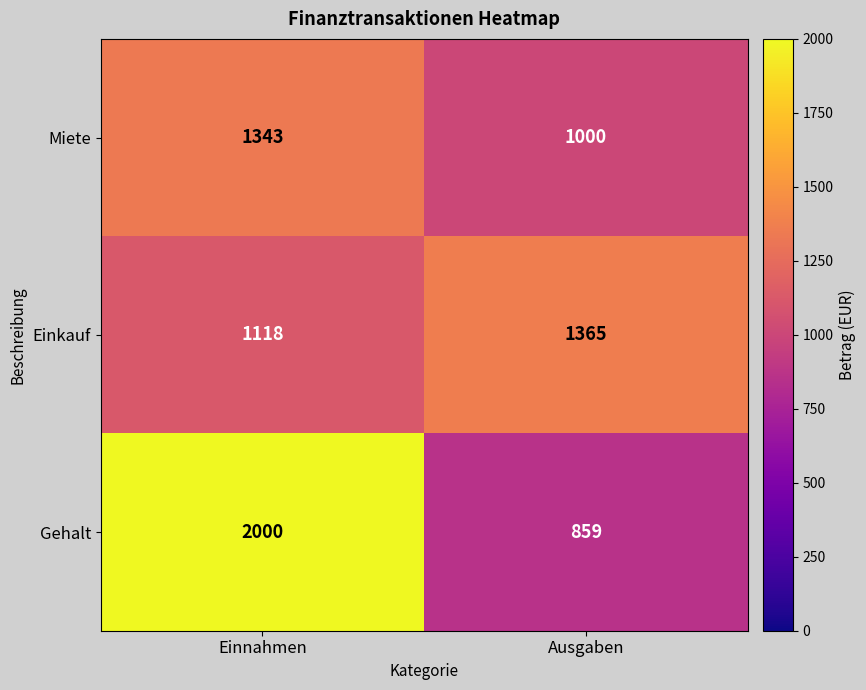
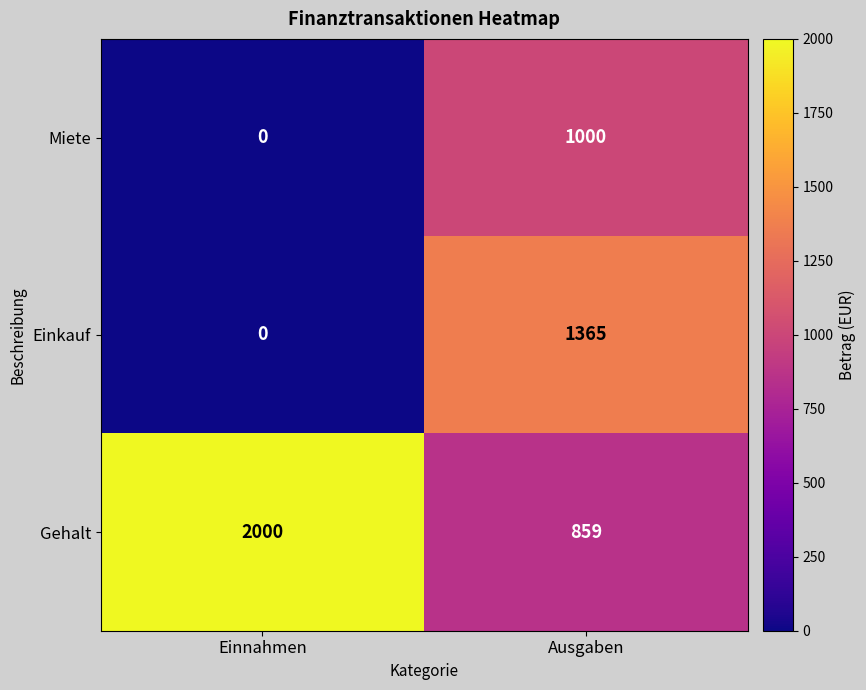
Miete, Einnahmen: 1343 -> 0
Einkauf, Einnahmen: 1118 -> 0
